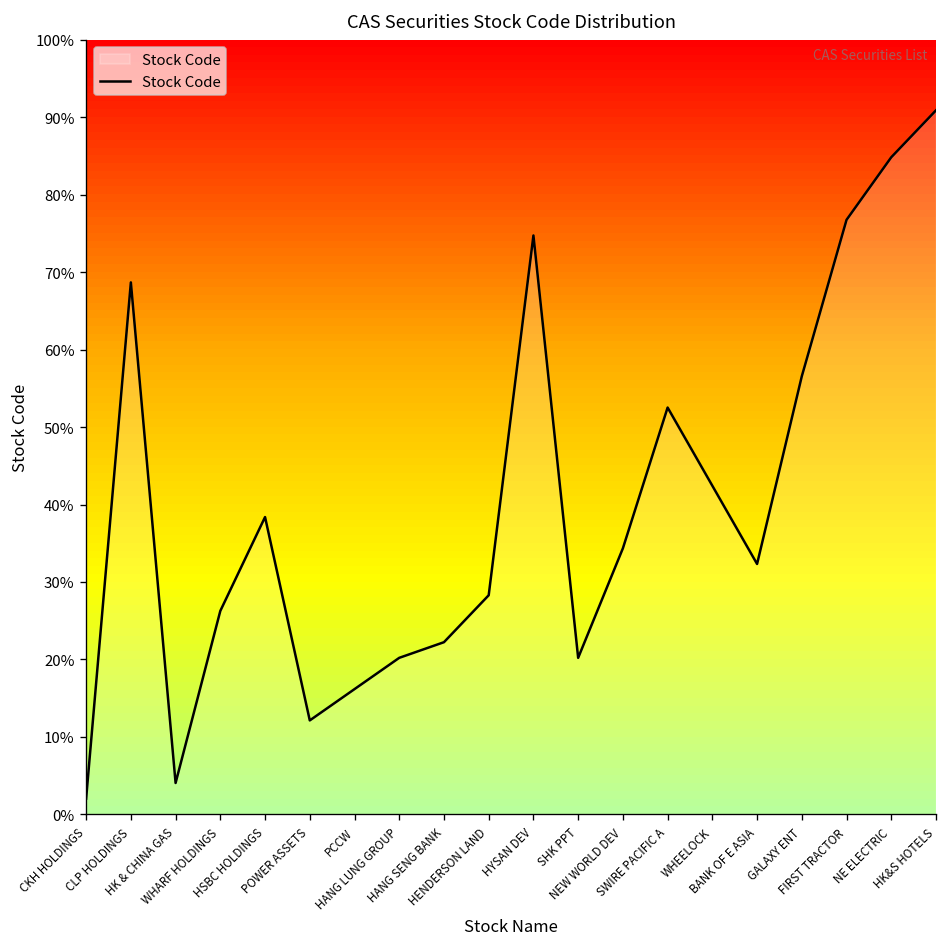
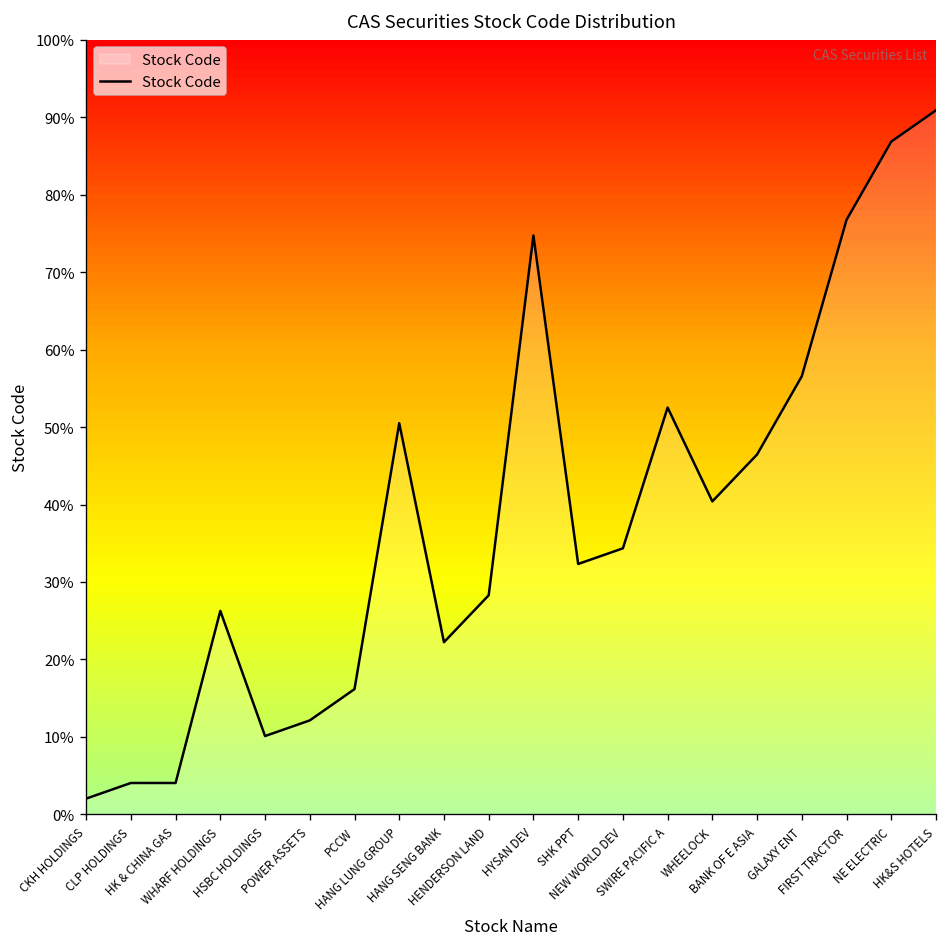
CLP HOLDINGS: 69% -> 4%
HSBC HOLDINGS: 38% -> 10%
HANG LUNG GROUP: 20% -> 51%
SHK PPT: 20% -> 32%
WHEELOCK: 42% -> 40%
BANK OF E ASIA: 32% -> 46%
NE ELECTRIC: 85% -> 87%
